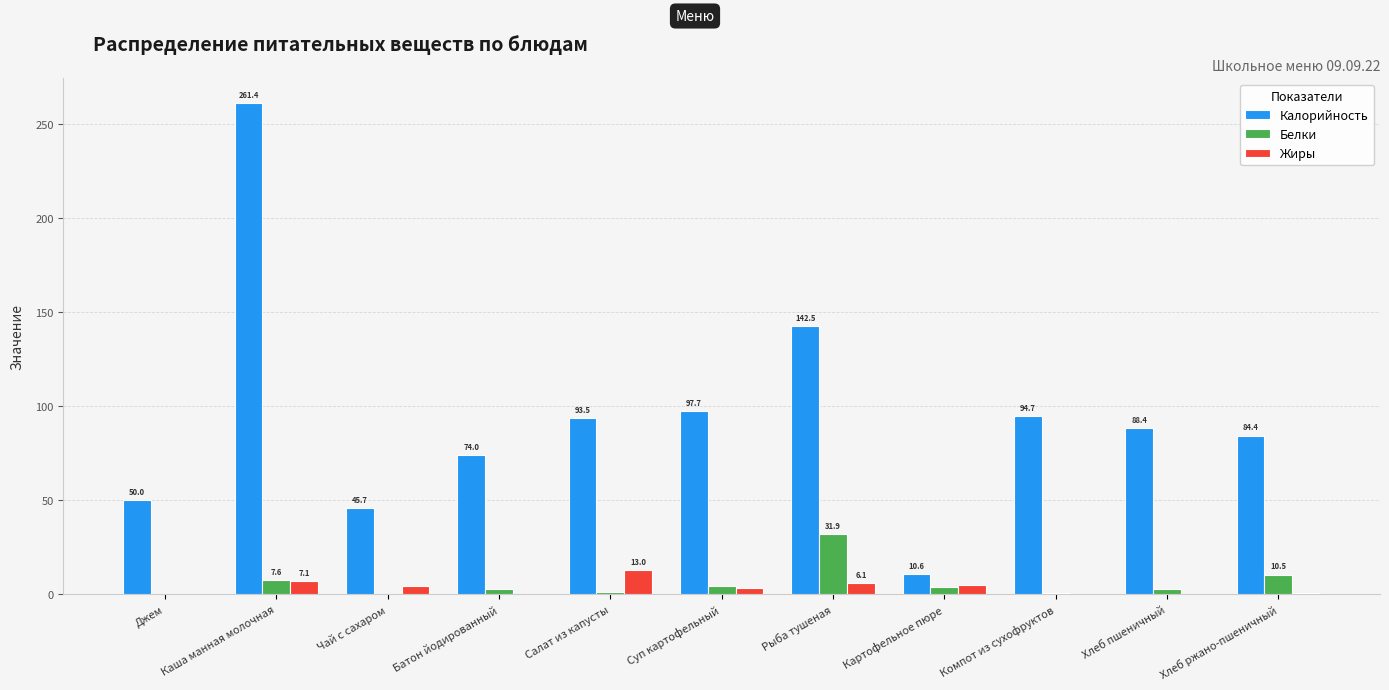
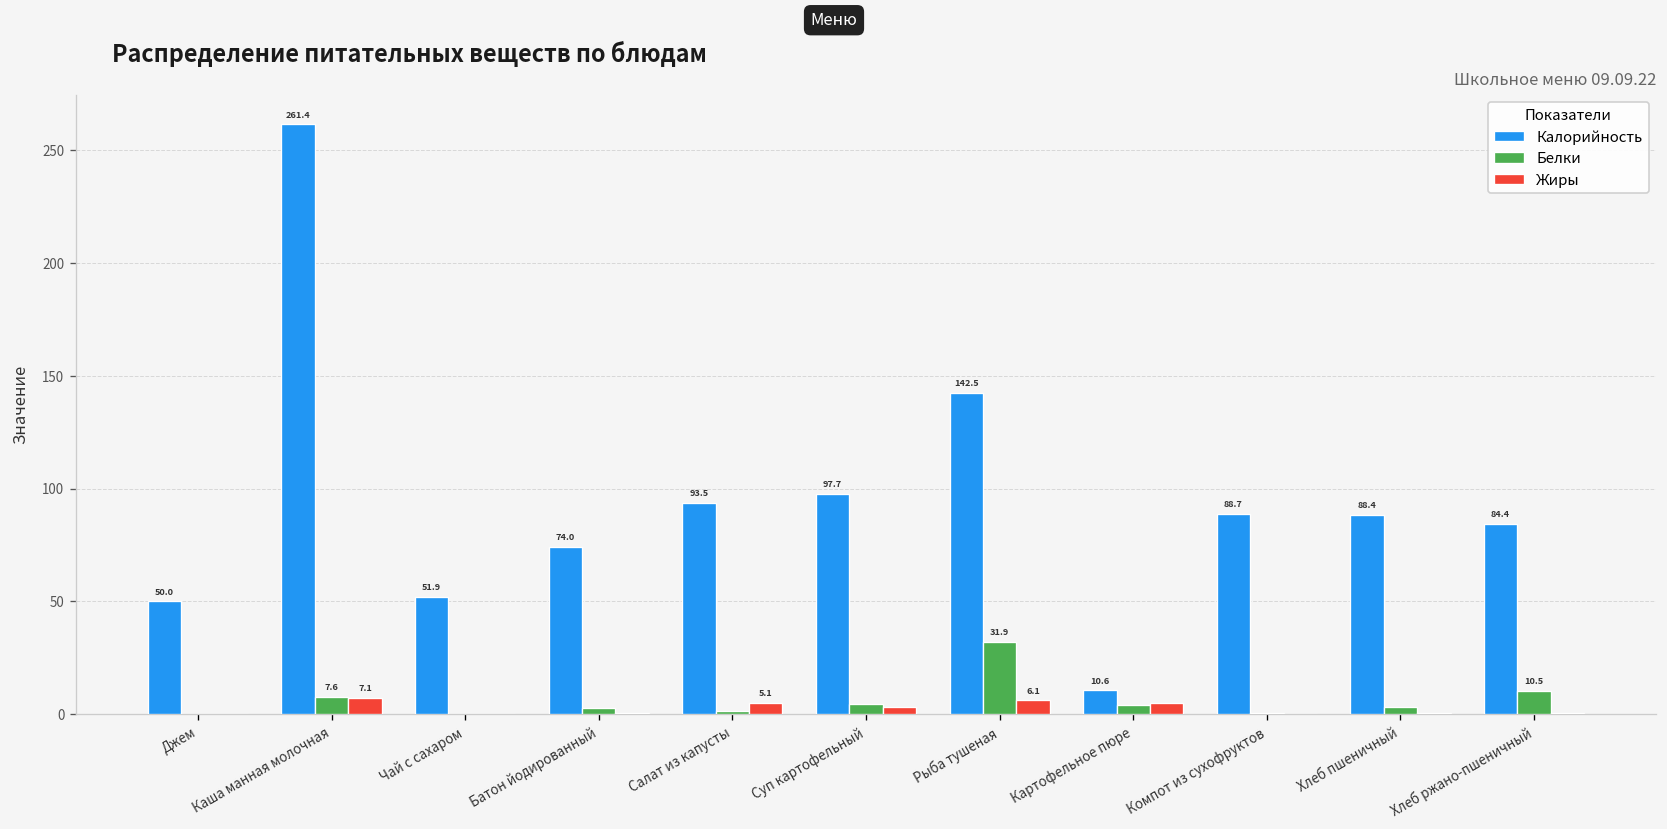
Калорийность, Чай с сахаром: 45.7 -> 51.9
Жиры, Чай с сахаром: 4 -> 0
Жиры, Салат из капусты: 13.0 -> 5.1
Калорийность, Компот из сухофруктов: 94.7 -> 88.7
